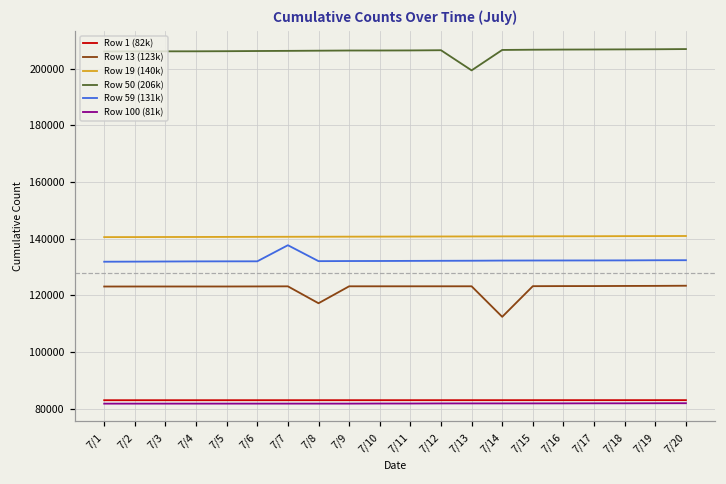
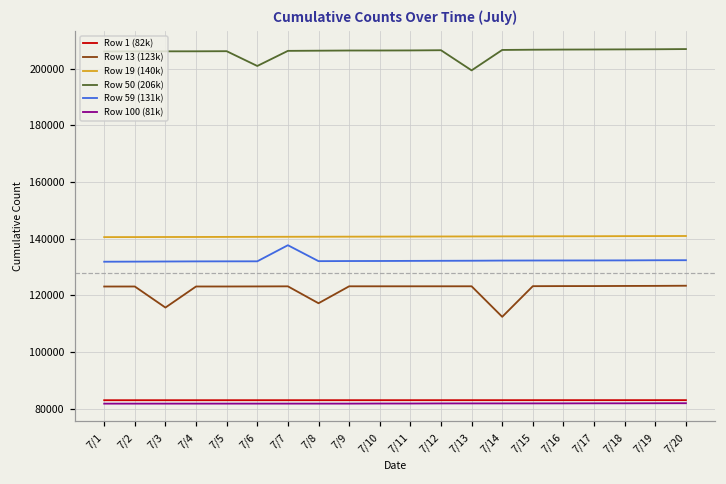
Row 13 (123k), 7/3: 123000 -> 116000
Row 50 (206k), 7/6: 206000 -> 201000
